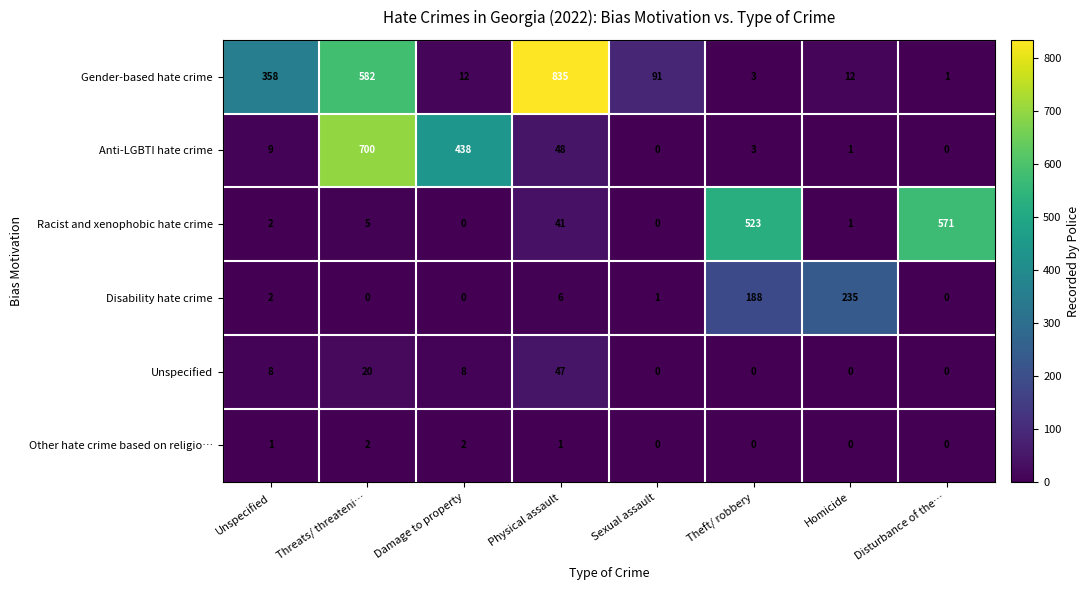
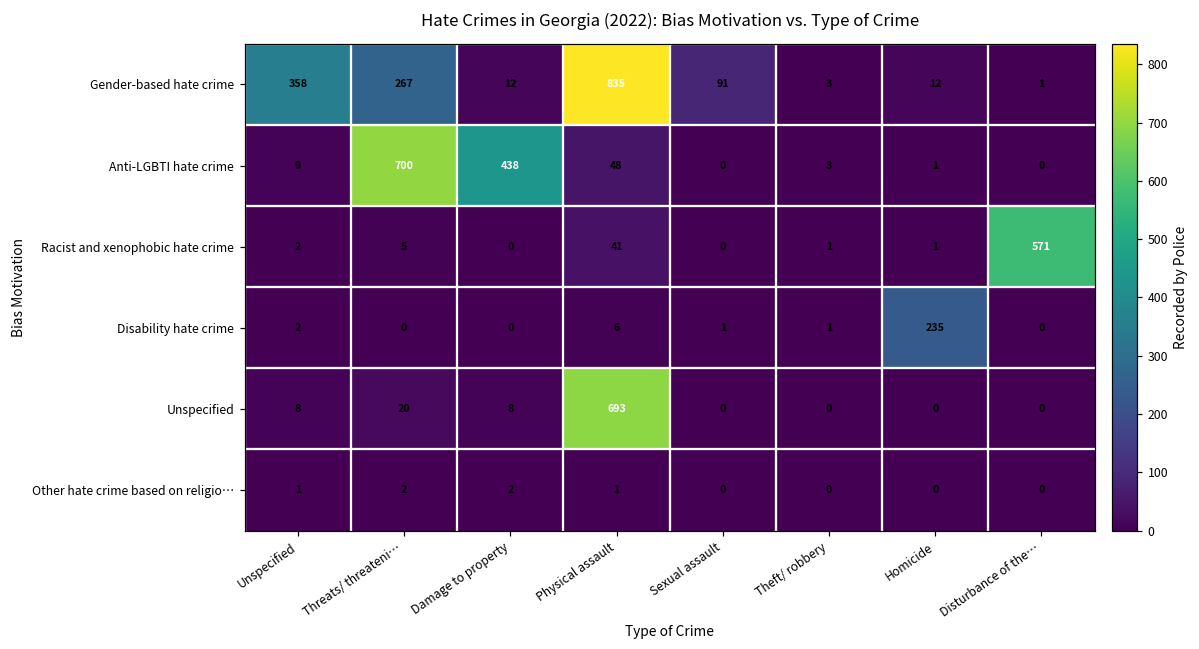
Gender-based hate crime, Threats/ threateni…: 582 -> 267
Racist and xenophobic hate crime, Theft/ robbery: 523 -> 1
Disability hate crime, Theft/ robbery: 188 -> 1
Unspecified, Physical assault: 47 -> 693
